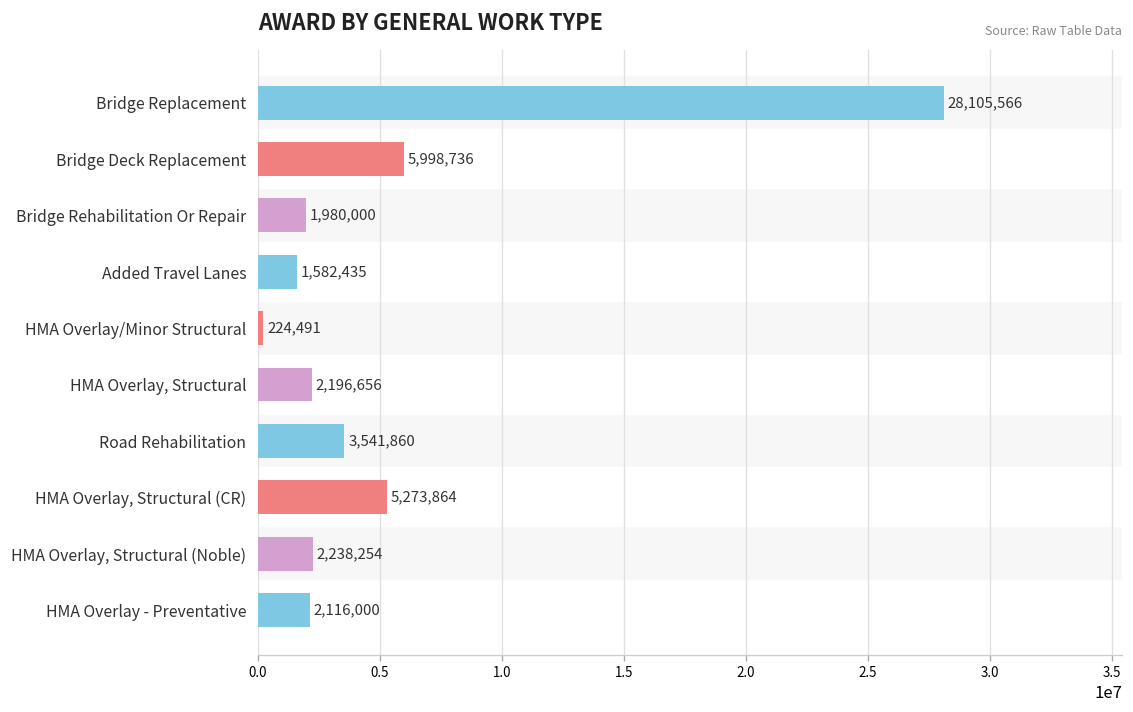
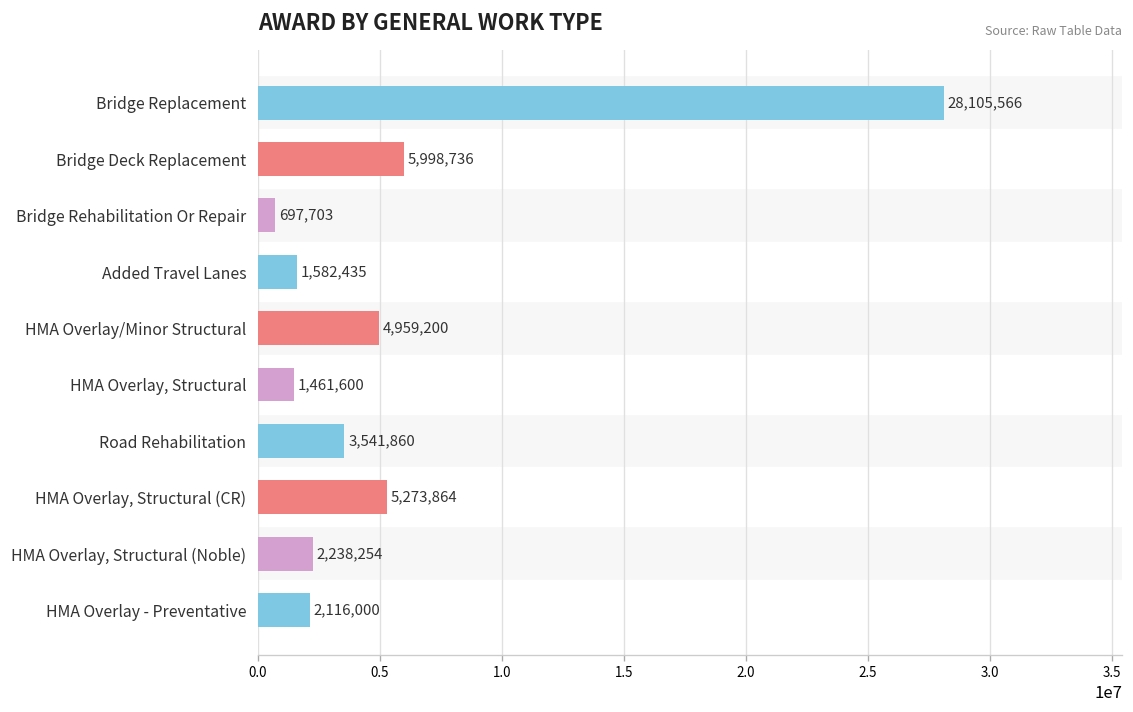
Bridge Rehabilitation Or Repair: 1,980,000 -> 697,703
HMA Overlay/Minor Structural: 224,491 -> 4,959,200
HMA Overlay, Structural: 2,196,656 -> 1,461,600
